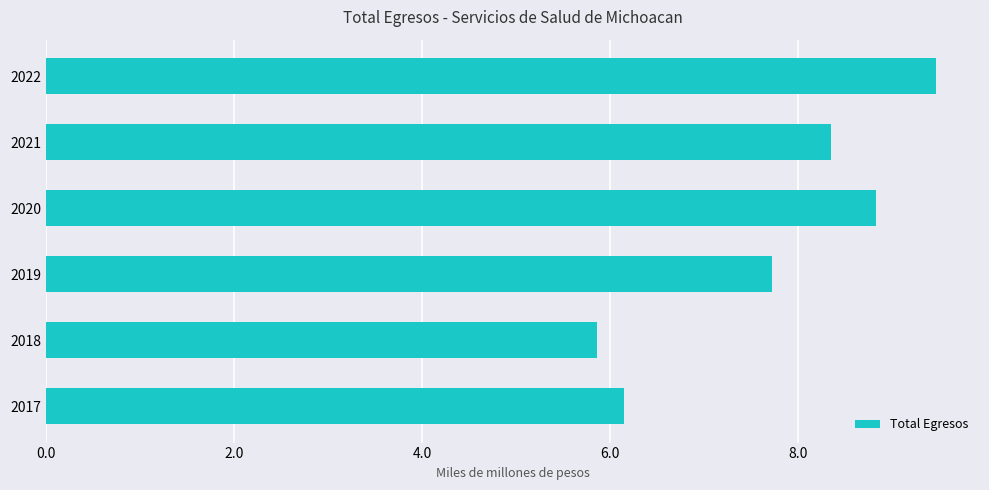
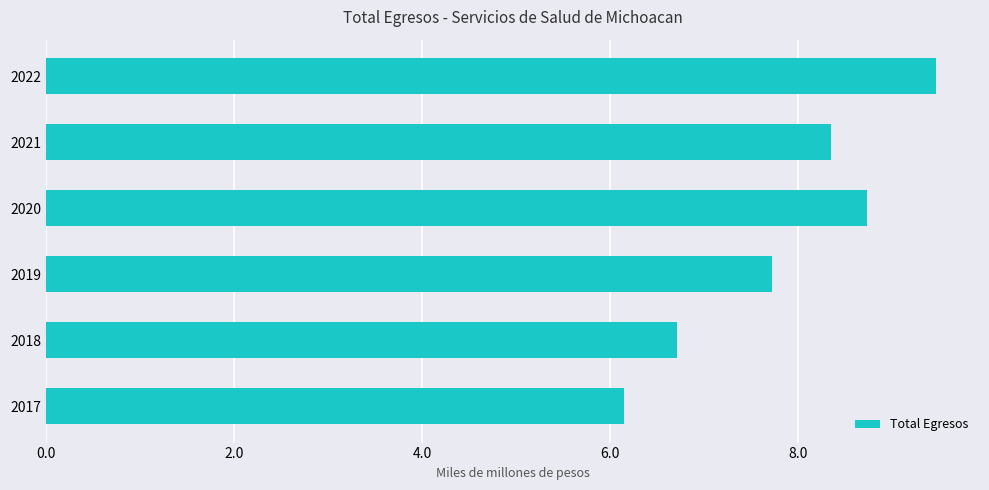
2020: 8.8 -> 8.7
2018: 5.9 -> 6.7
